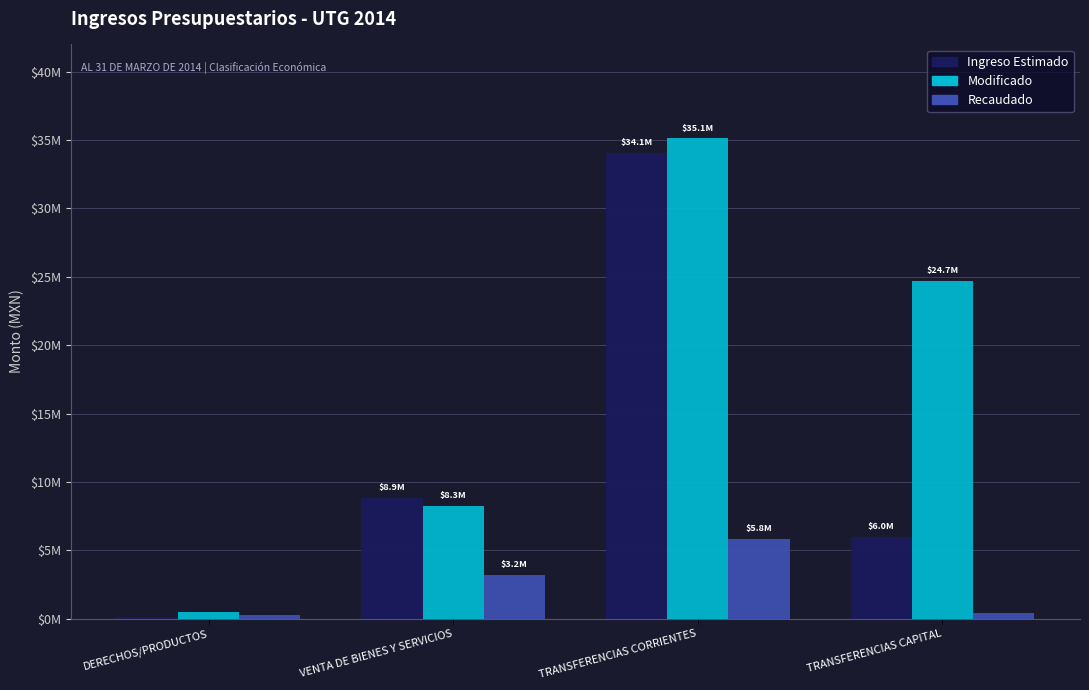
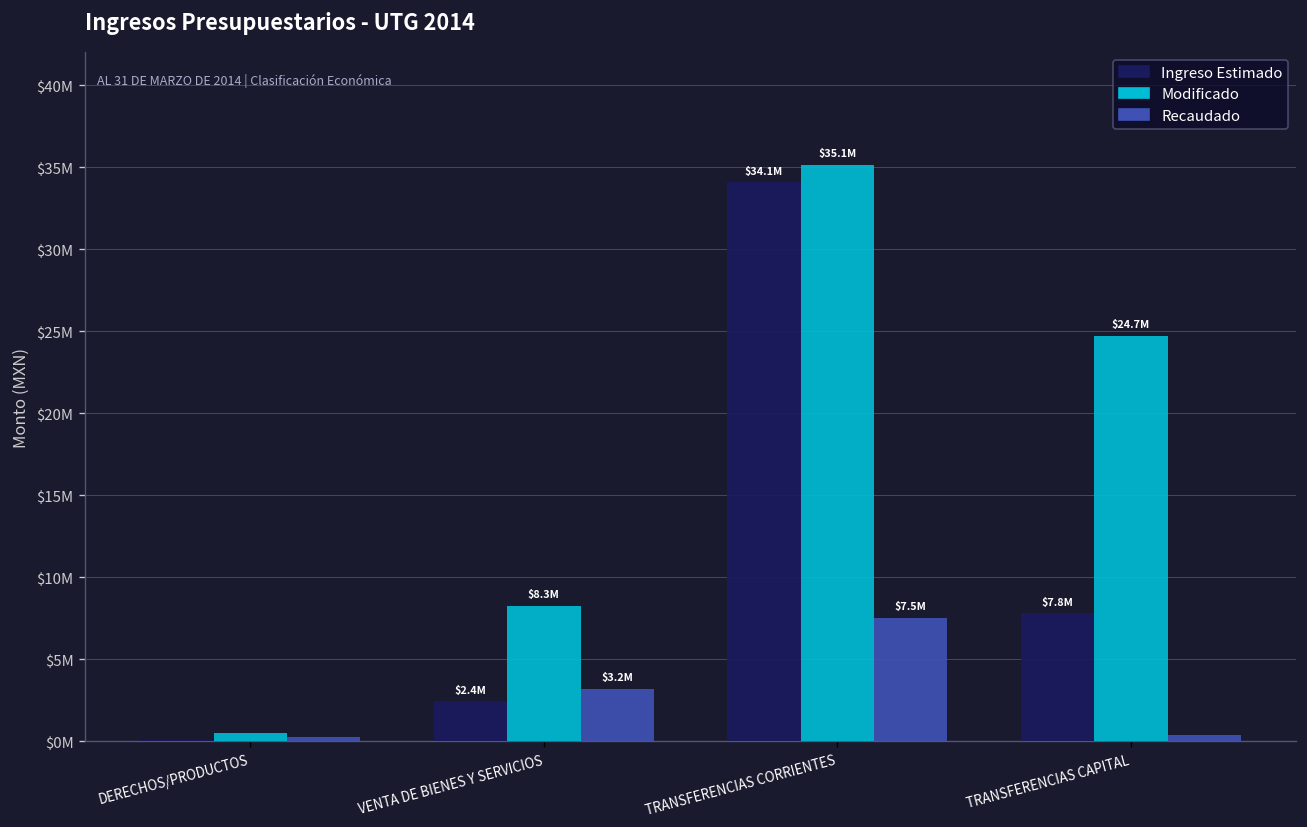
Ingreso Estimado, VENTA DE BIENES Y SERVICIOS: $8.9M -> $2.4M
Recaudado, TRANSFERENCIAS CORRIENTES: $5.8M -> $7.5M
Ingreso Estimado, TRANSFERENCIAS CAPITAL: $6.0M -> $7.8M
